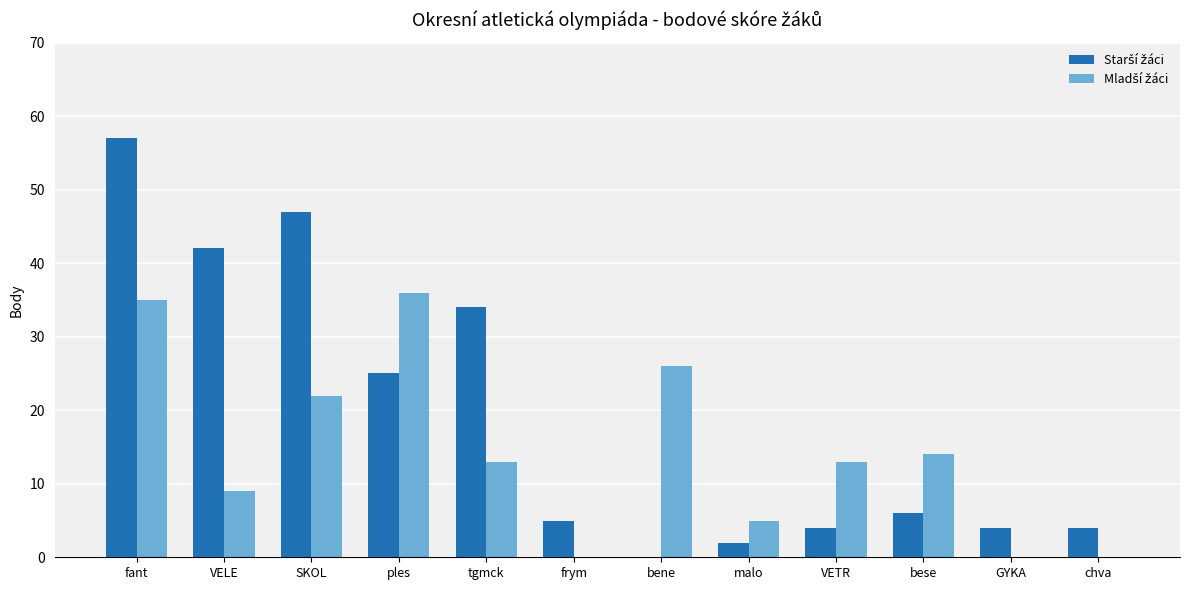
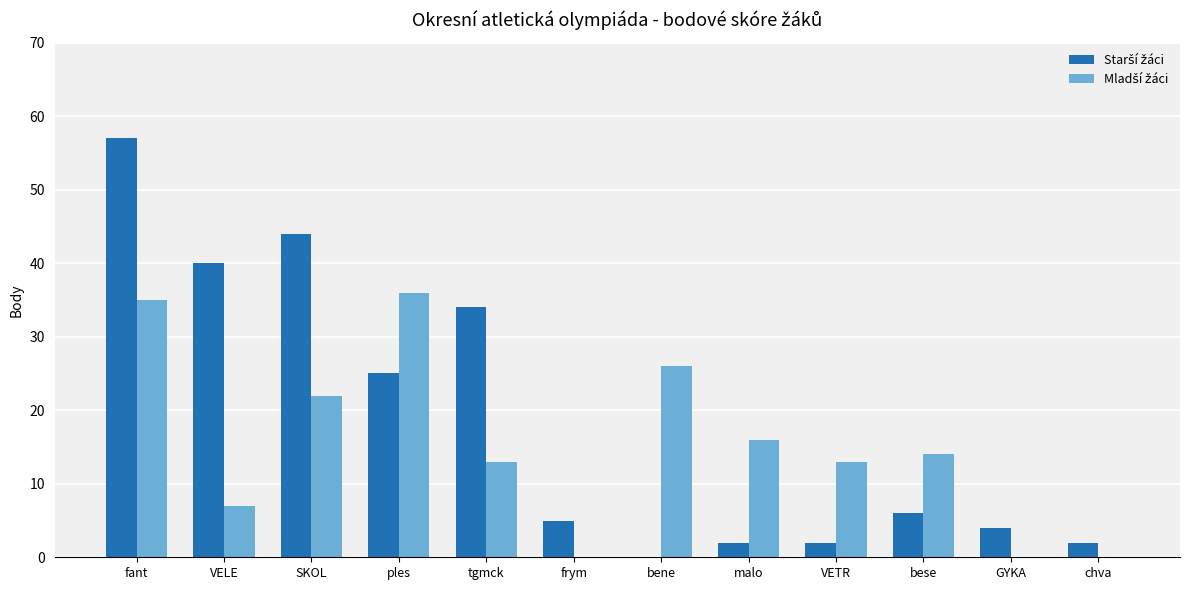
Starší žáci, VELE: 42 -> 40
Mladší žáci, VELE: 9 -> 7
Starší žáci, SKOL: 47 -> 44
Mladší žáci, malo: 5 -> 16
Starší žáci, VETR: 4 -> 2
Starší žáci, chva: 4 -> 2
